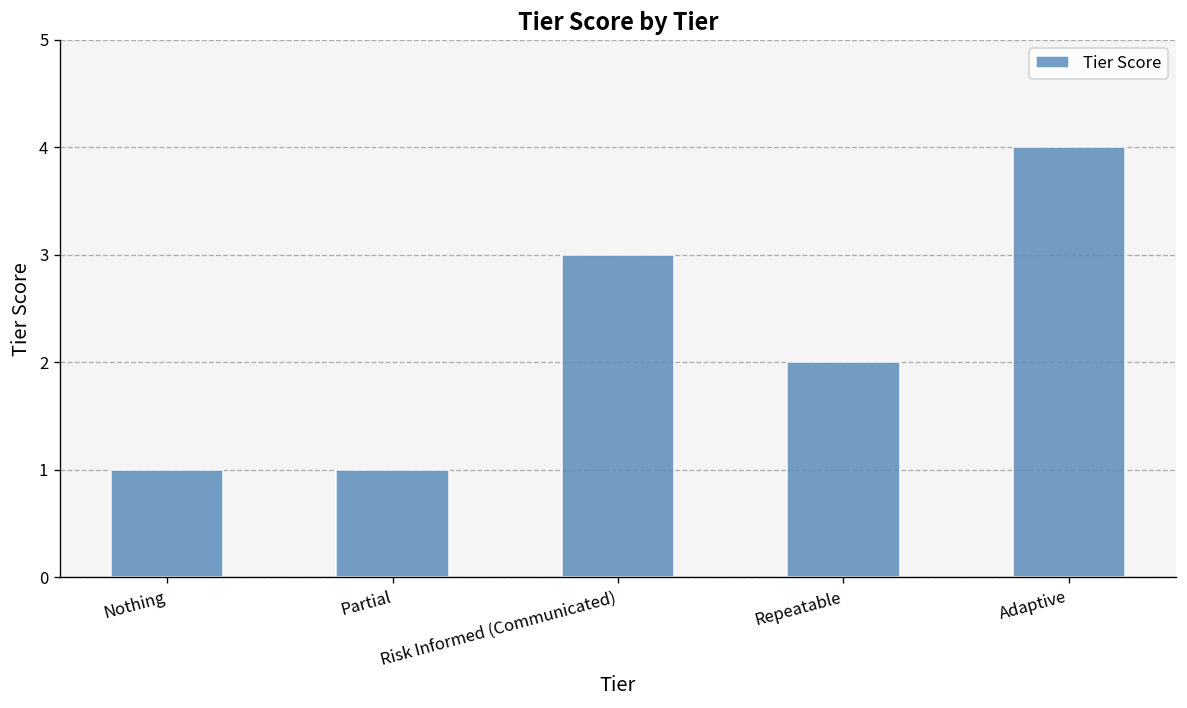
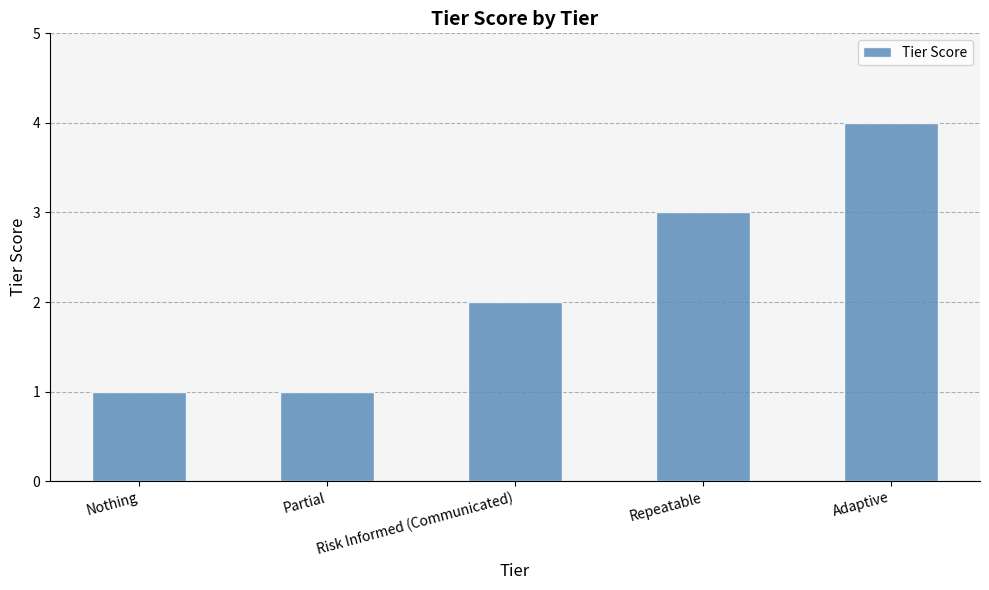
Risk Informed (Communicated): 3 -> 2
Repeatable: 2 -> 3
